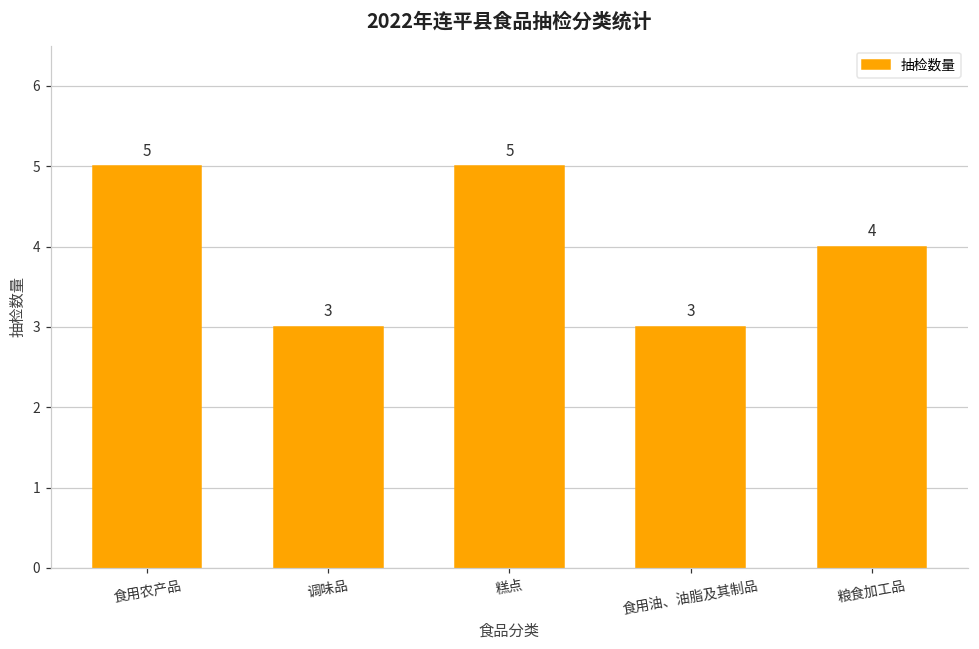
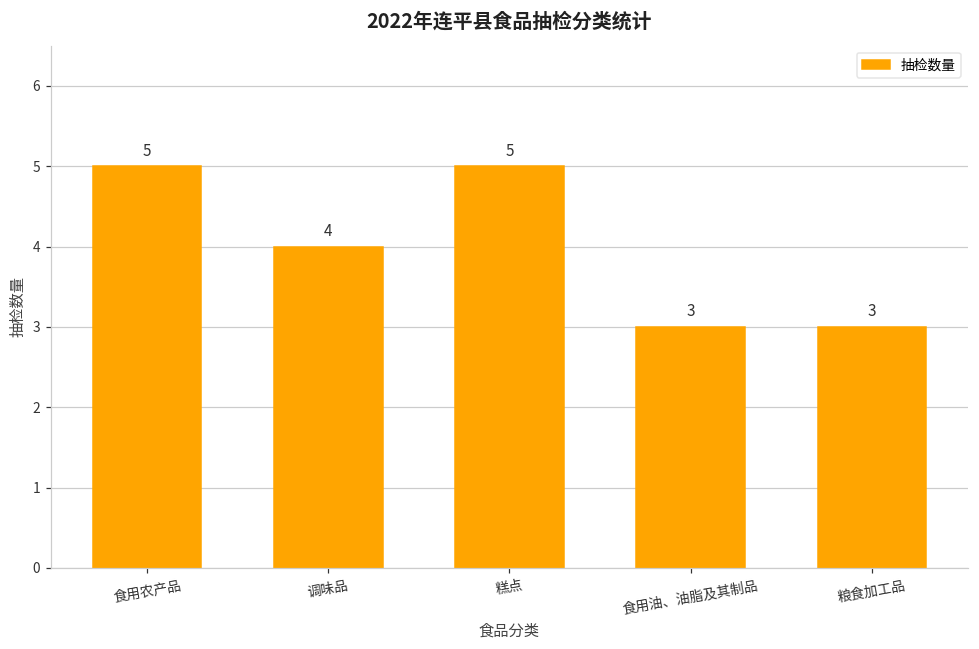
调味品: 3 -> 4
粮食加工品: 4 -> 3
